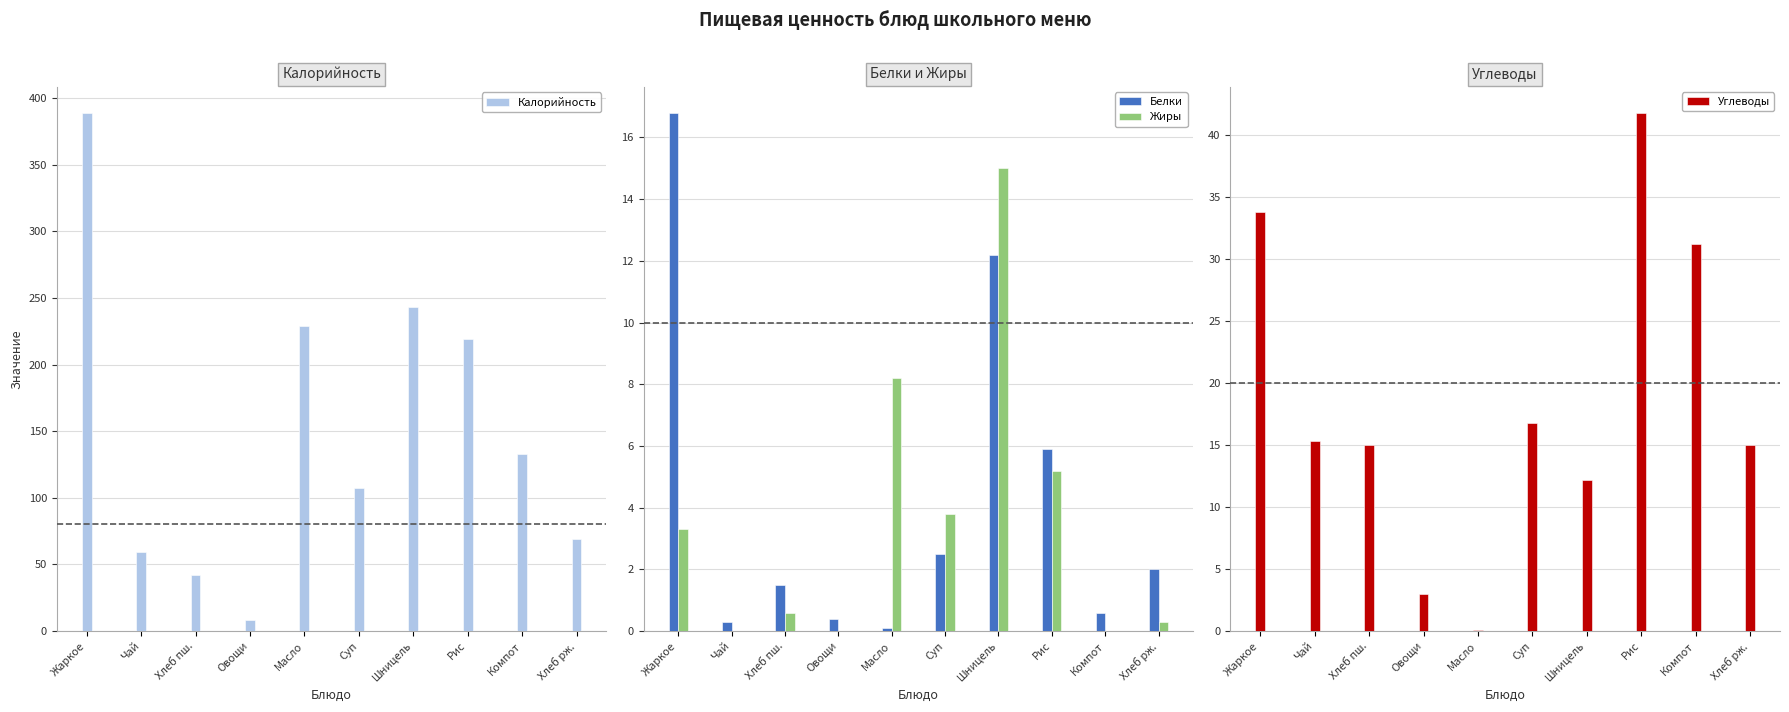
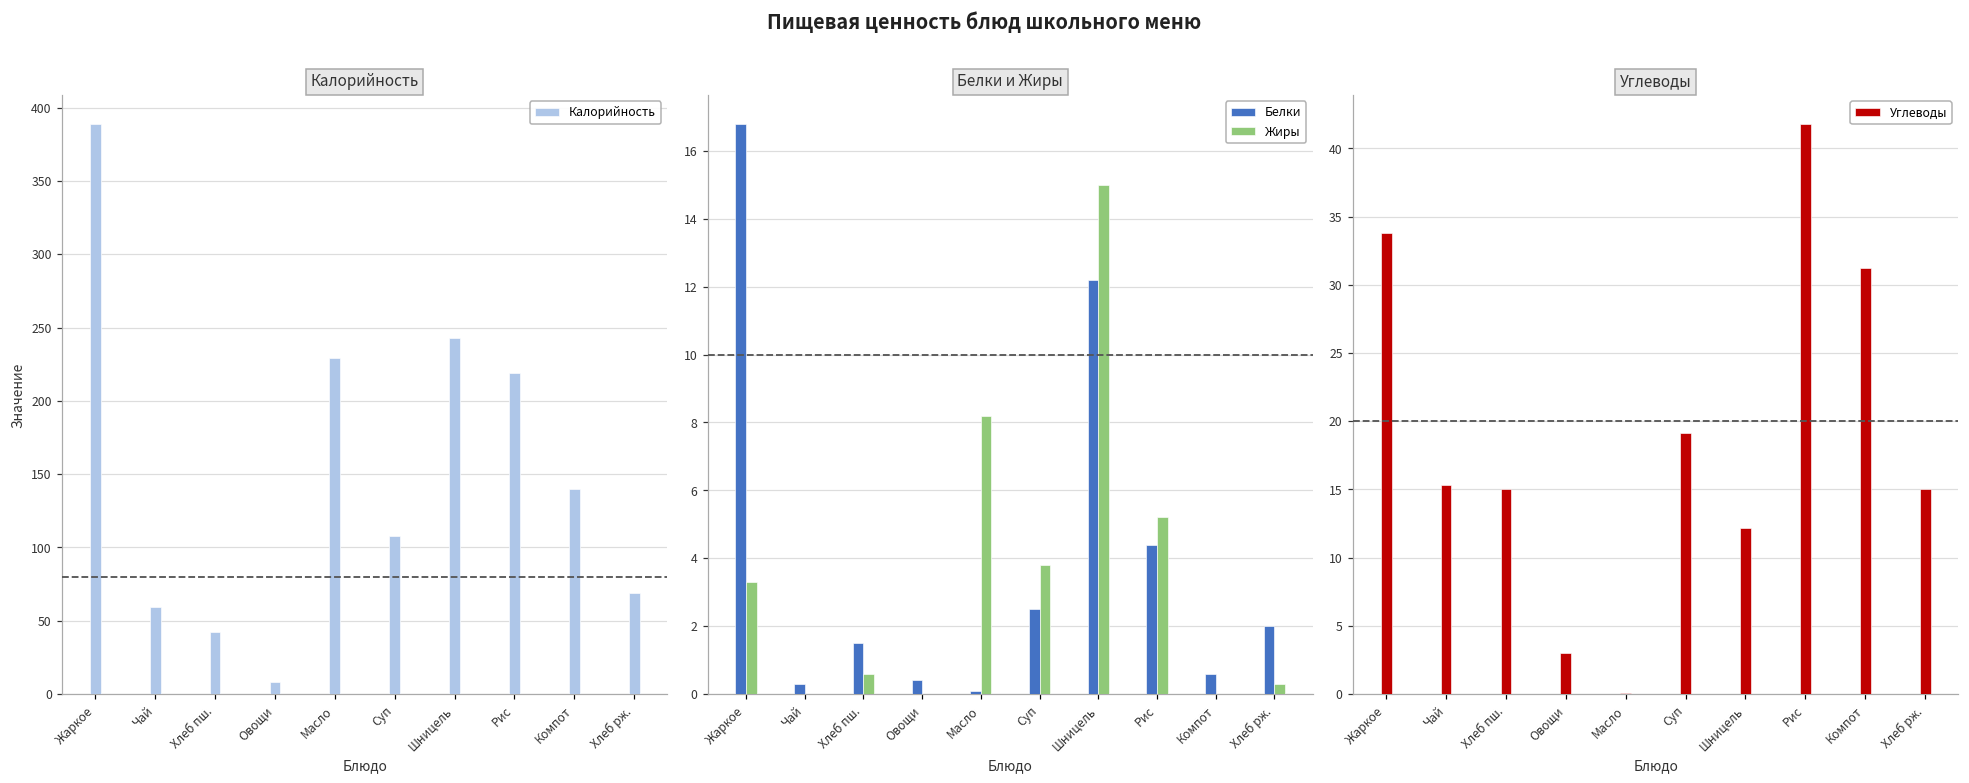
Калорийность, Компот: 133 -> 140
Белки и Жиры, Белки, Рис: 5.9 -> 4.4
Углеводы, Суп: 16.8 -> 19.1
